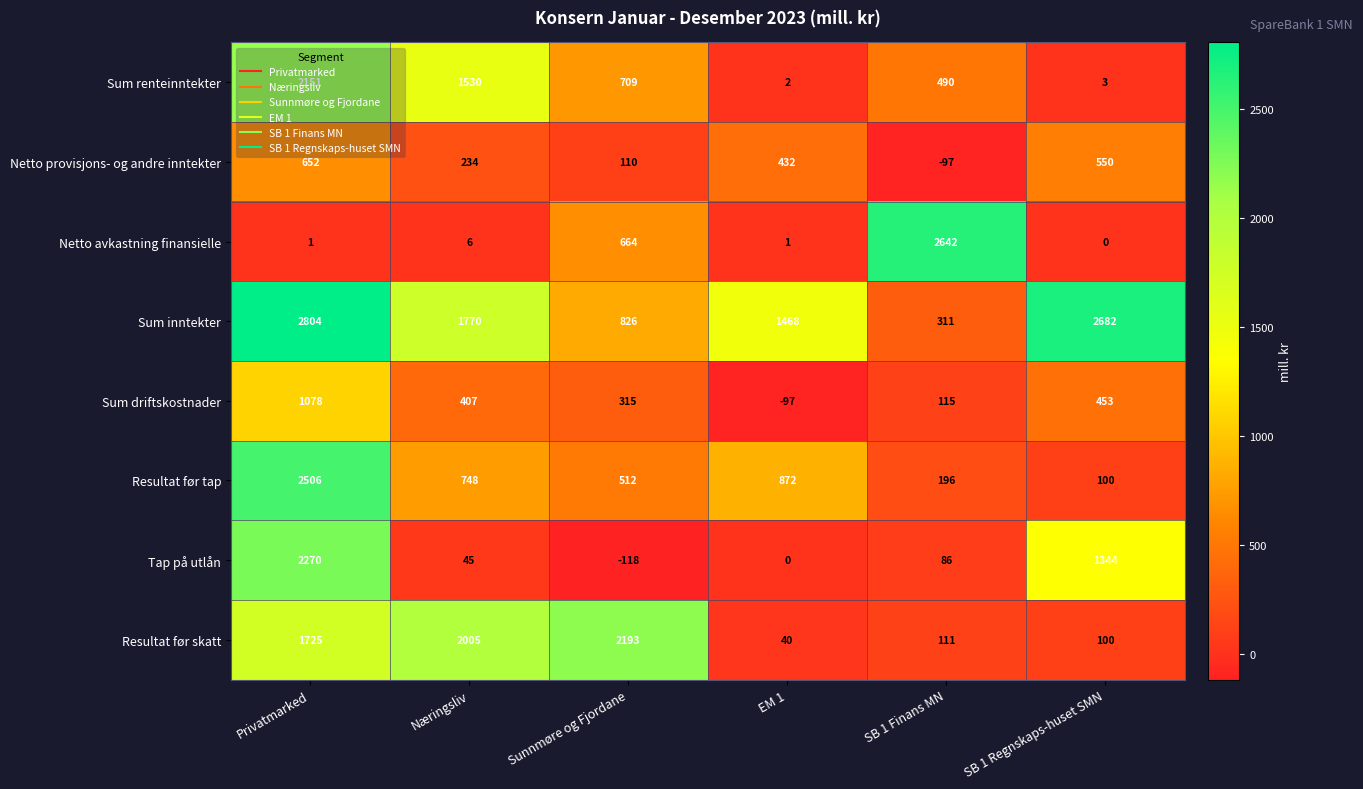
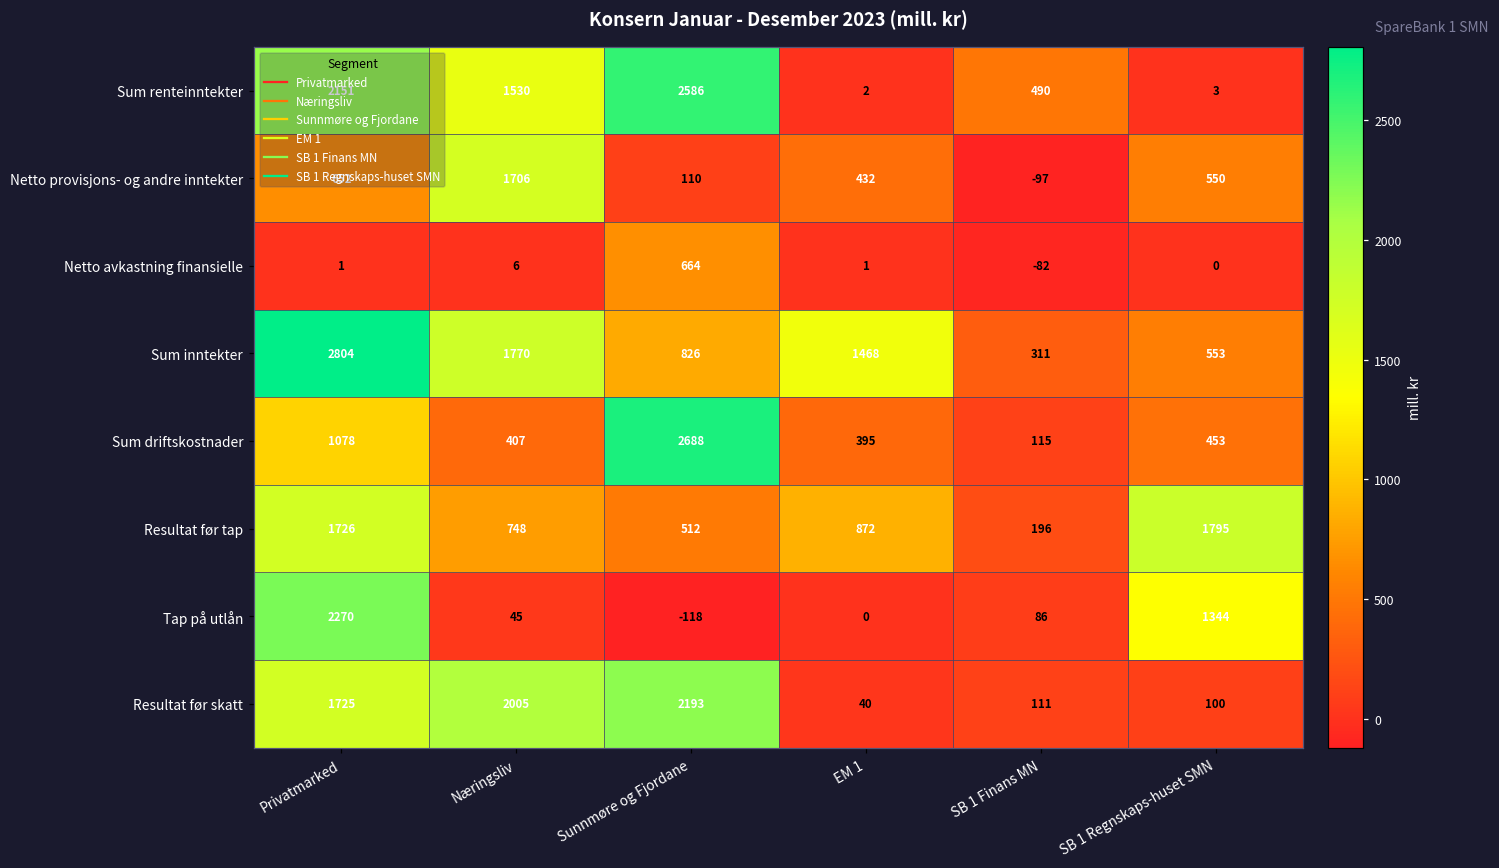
Sum renteinntekter, Sunnmøre og Fjordane: 709 -> 2586
Netto provisjons- og andre inntekter, Næringsliv: 234 -> 1706
Netto avkastning finansielle, SB 1 Finans MN: 2642 -> -82
Sum inntekter, SB 1 Regnskaps-huset SMN: 2682 -> 553
Sum driftskostnader, Sunnmøre og Fjordane: 315 -> 2688
Sum driftskostnader, EM 1: -97 -> 395
Resultat før tap, Privatmarked: 2506 -> 1726
Resultat før tap, SB 1 Regnskaps-huset SMN: 100 -> 1795
